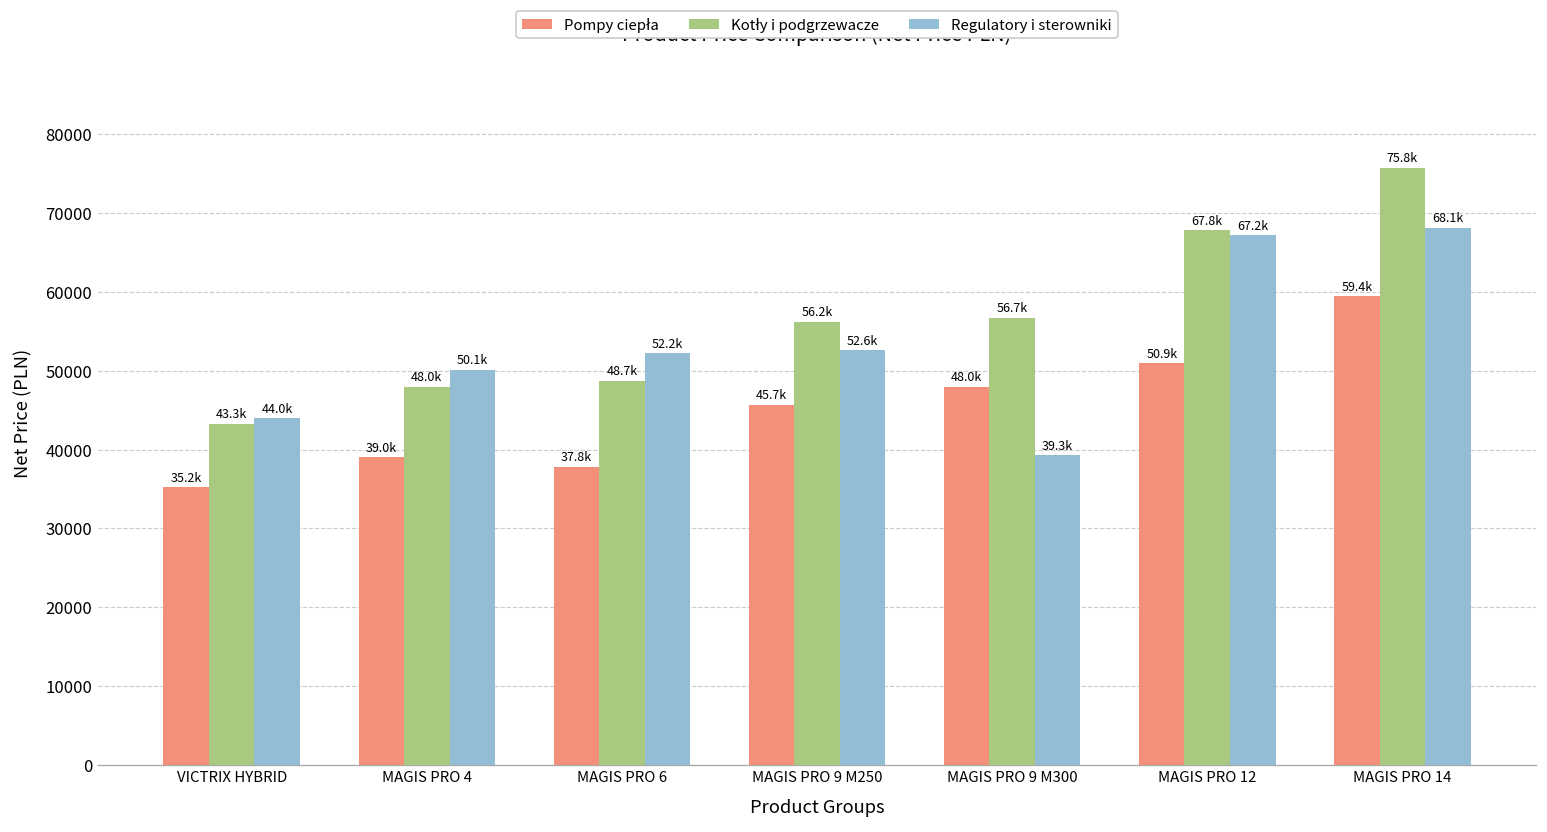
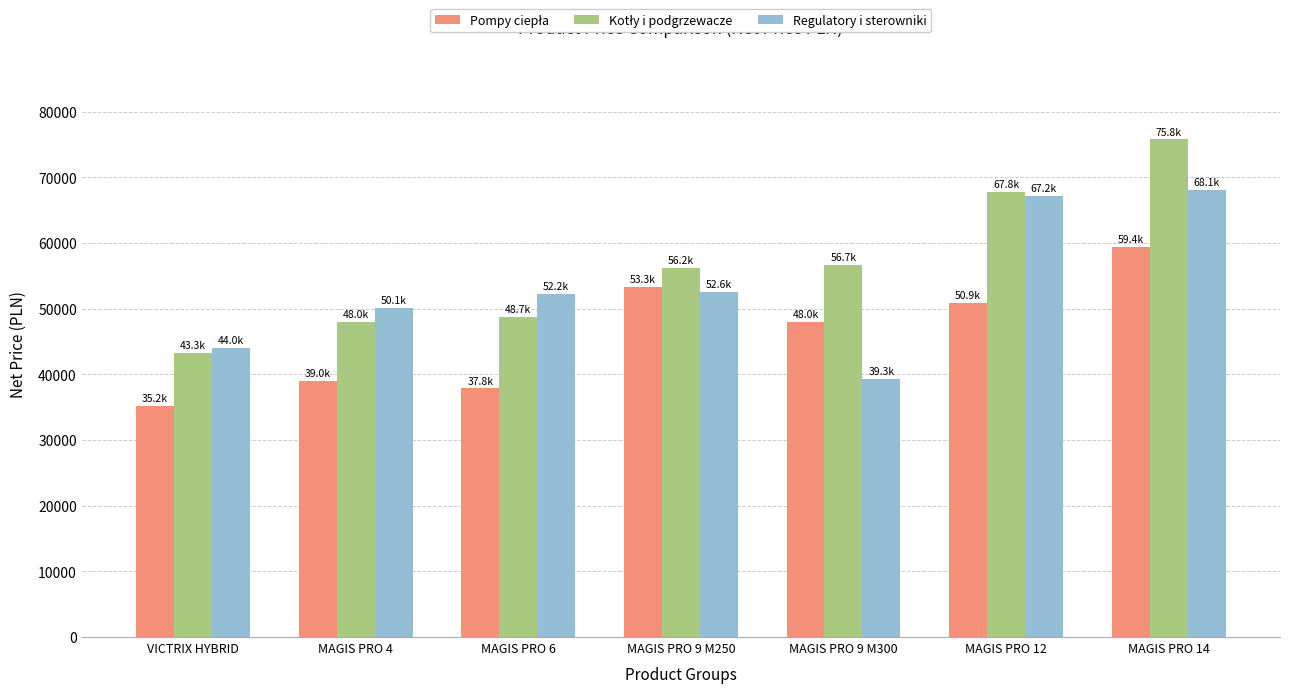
Pompy ciepła, MAGIS PRO 9 M250: 45.7k -> 53.3k
